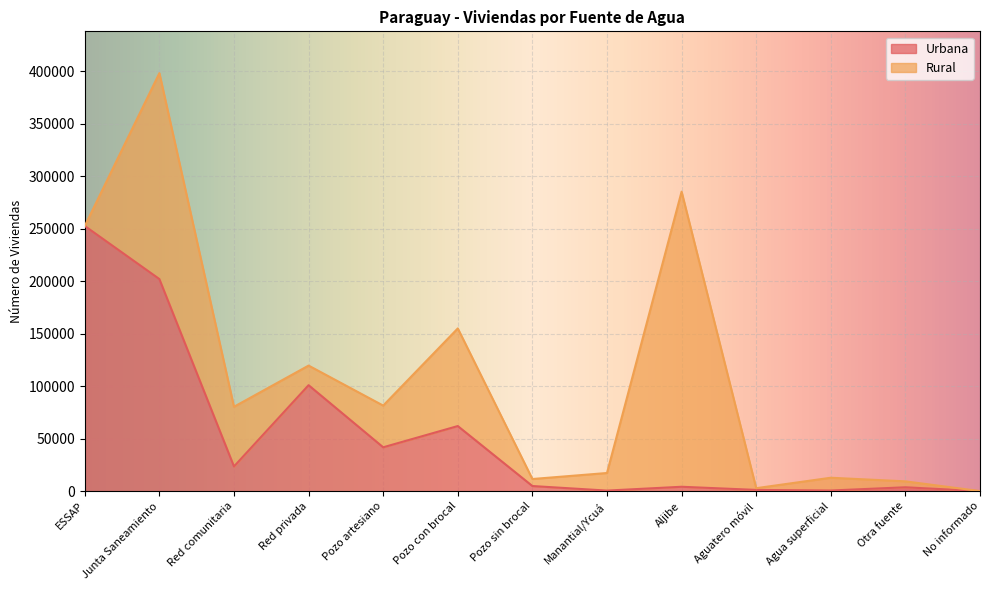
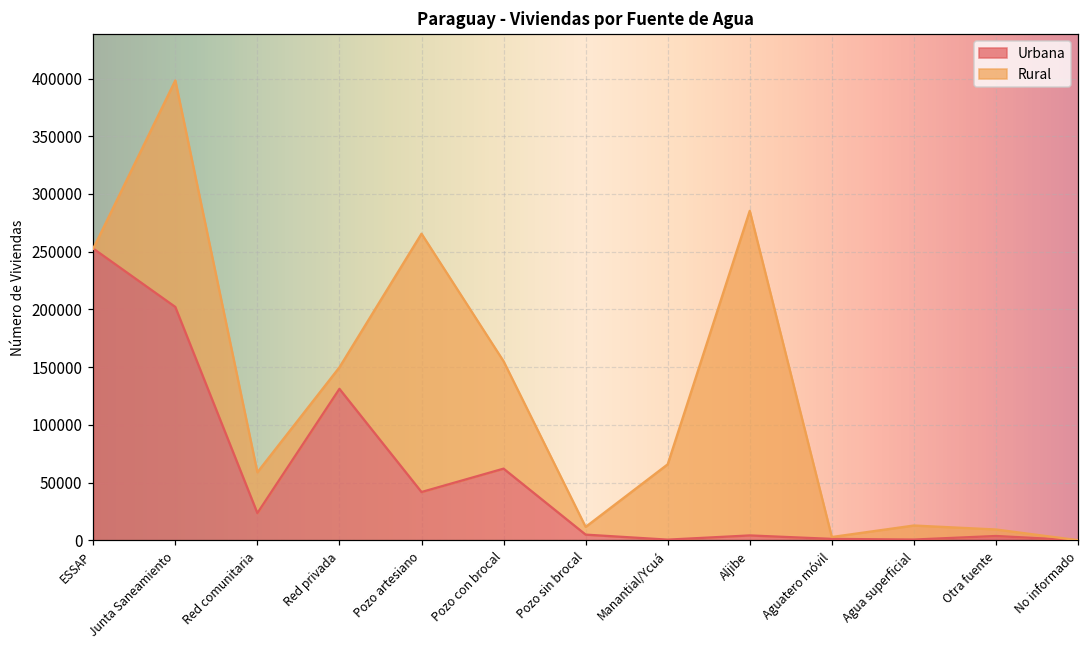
Rural, Red comunitaria: 57000 -> 35000
Urbana, Red privada: 101000 -> 131000
Rural, Pozo artesiano: 40000 -> 224000
Rural, Manantial/Ycuá: 17000 -> 65000
